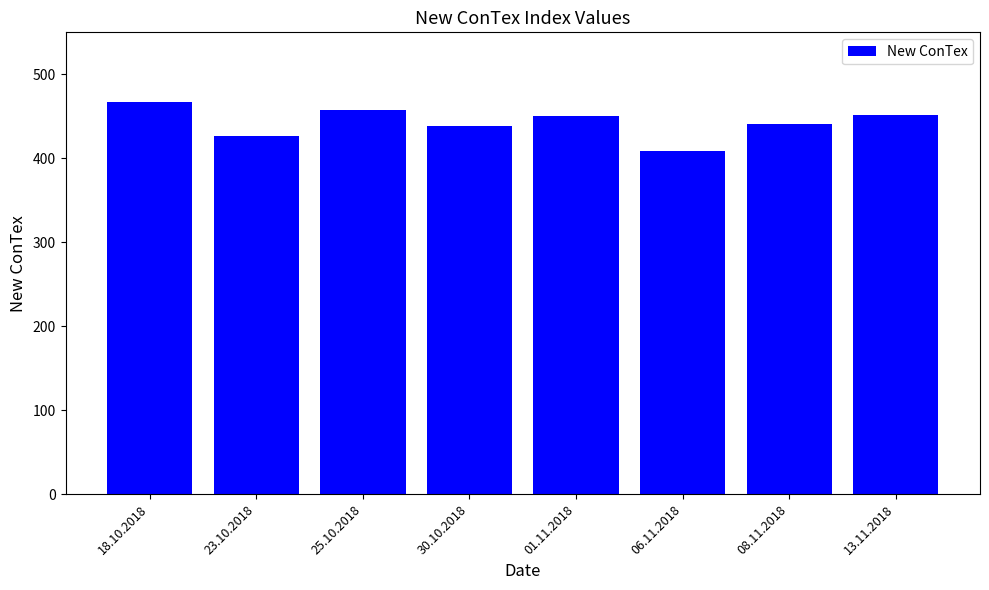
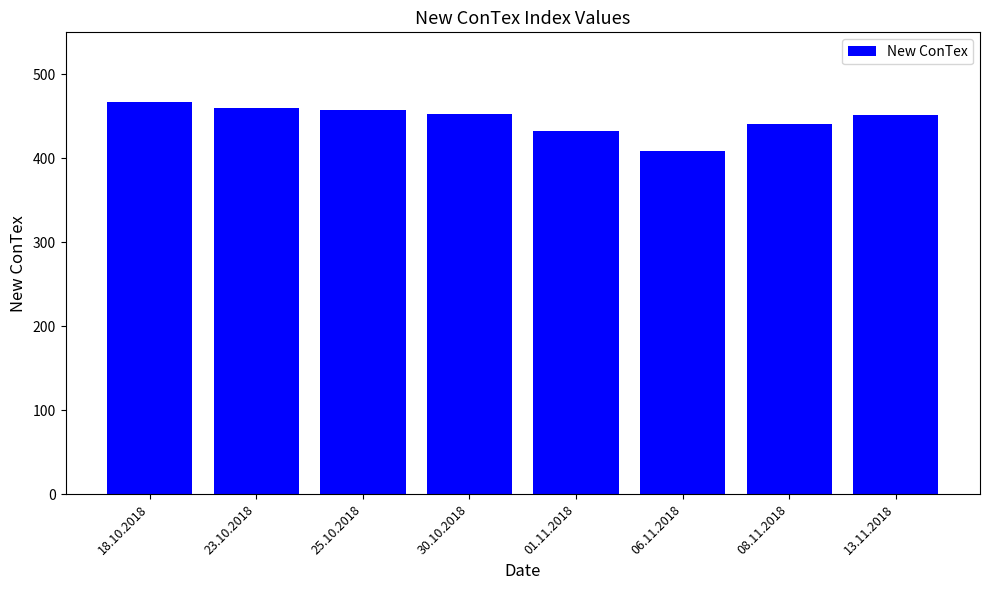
23.10.2018: 430 -> 460
30.10.2018: 440 -> 450
01.11.2018: 450 -> 430
